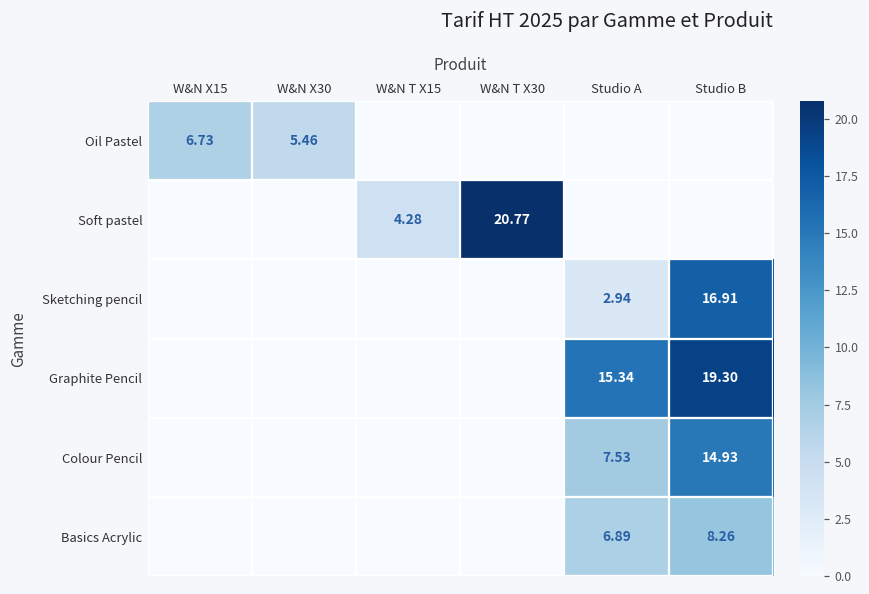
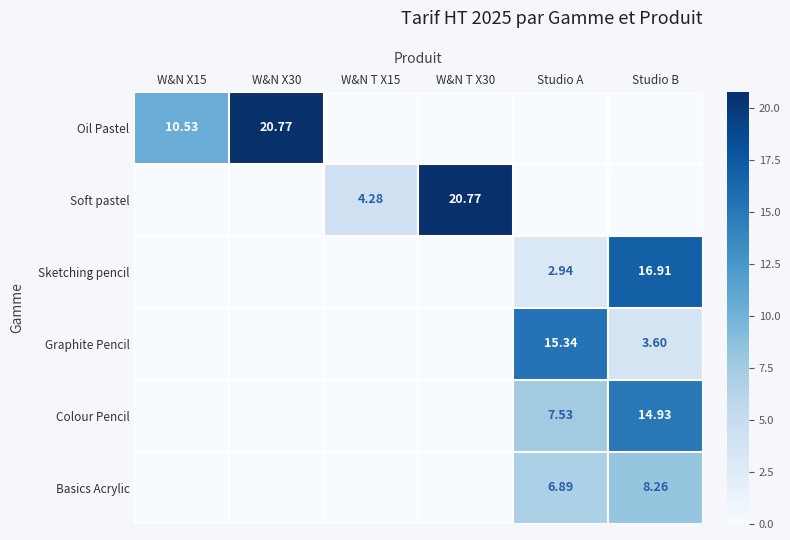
Oil Pastel, W&N X15: 6.73 -> 10.53
Oil Pastel, W&N X30: 5.46 -> 20.77
Graphite Pencil, Studio B: 19.30 -> 3.60
